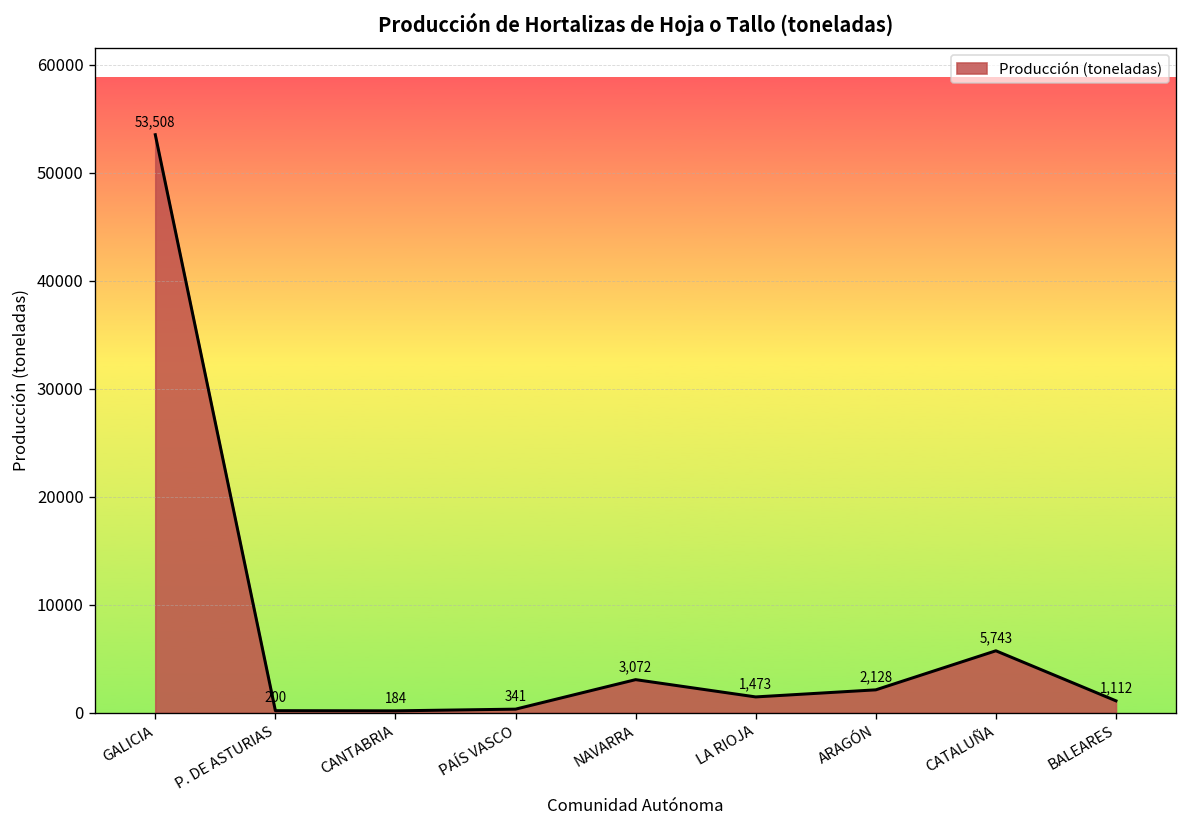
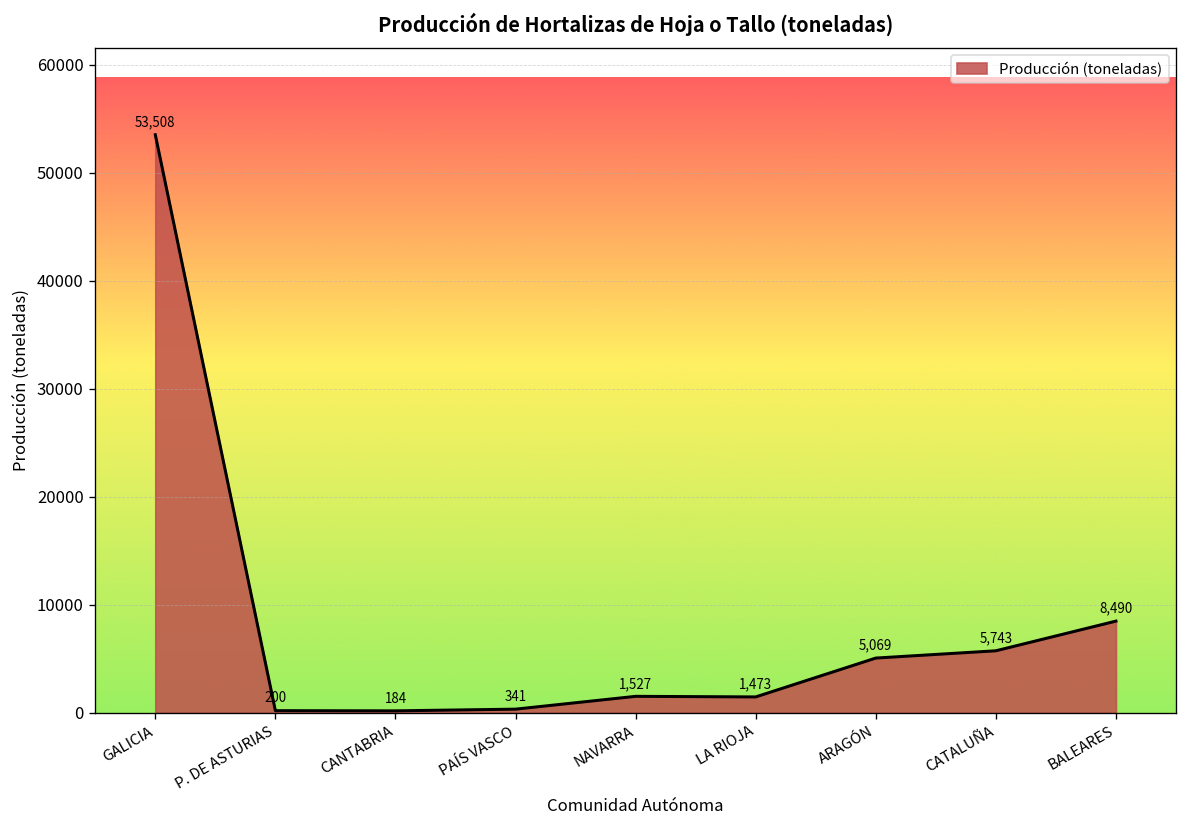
NAVARRA: 3,072 -> 1,527
ARAGÓN: 2,128 -> 5,069
BALEARES: 1,112 -> 8,490
